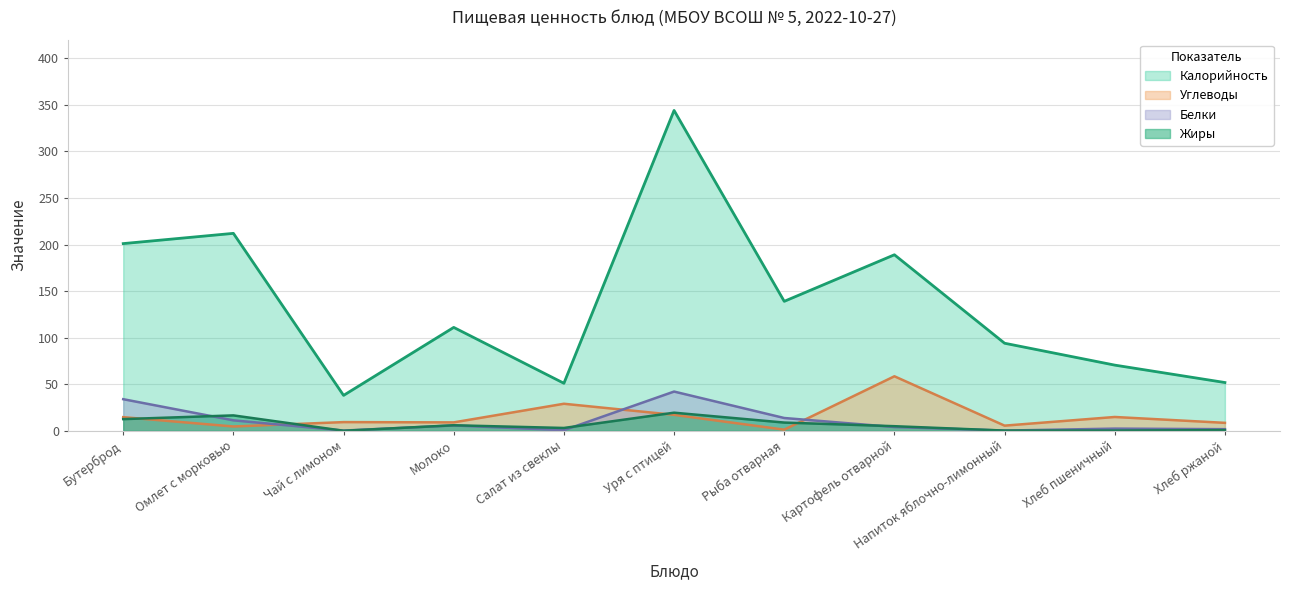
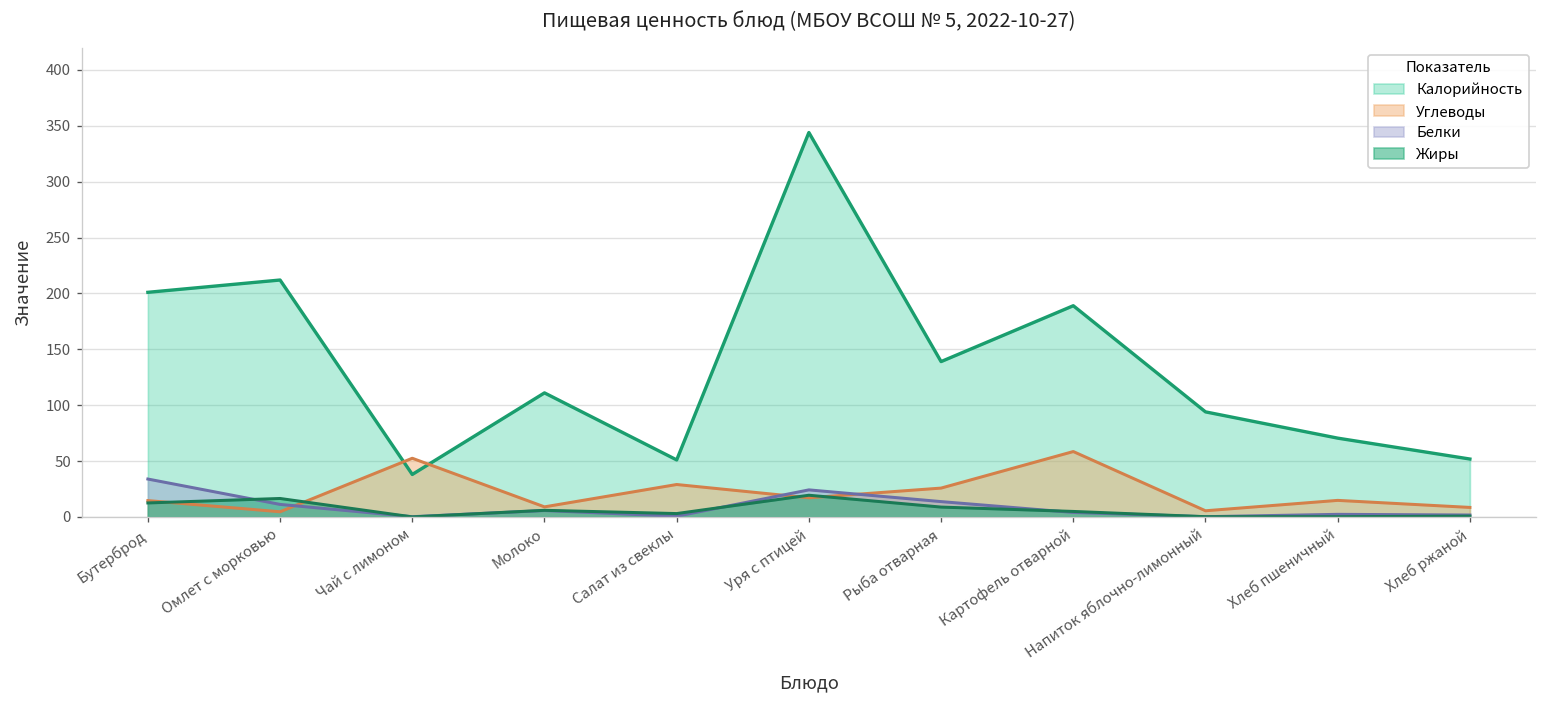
Углеводы, Чай с лимоном: 10 -> 50
Белки, Уря с птицей: 40 -> 20
Углеводы, Рыба отварная: 0 -> 30
